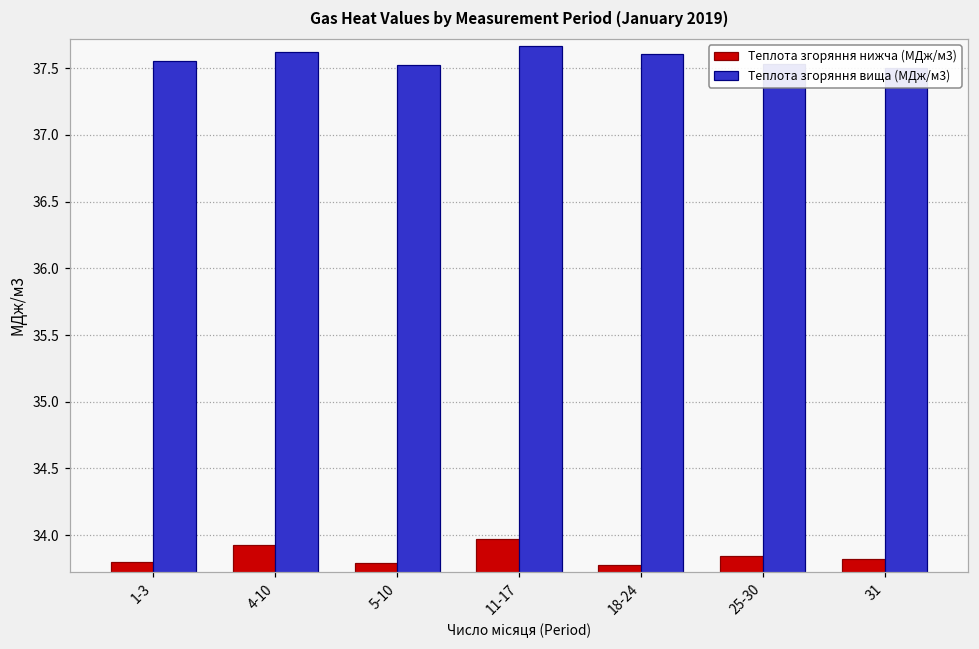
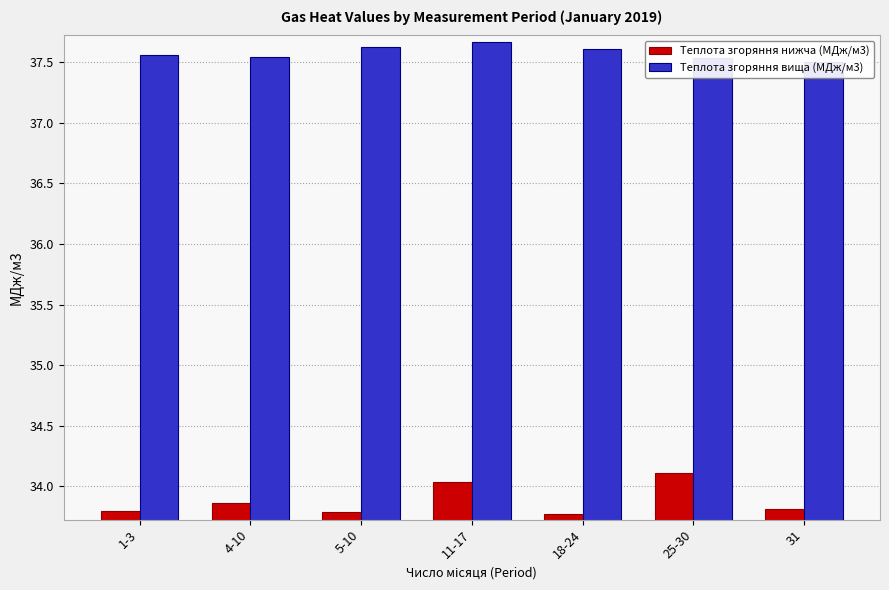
Теплота згоряння нижча (МДж/м3), 4-10: 33.93 -> 33.86
Теплота згоряння вища (МДж/м3), 4-10: 37.62 -> 37.54
Теплота згоряння вища (МДж/м3), 5-10: 37.52 -> 37.62
Теплота згоряння нижча (МДж/м3), 11-17: 33.97 -> 34.04
Теплота згоряння нижча (МДж/м3), 25-30: 33.84 -> 34.11
